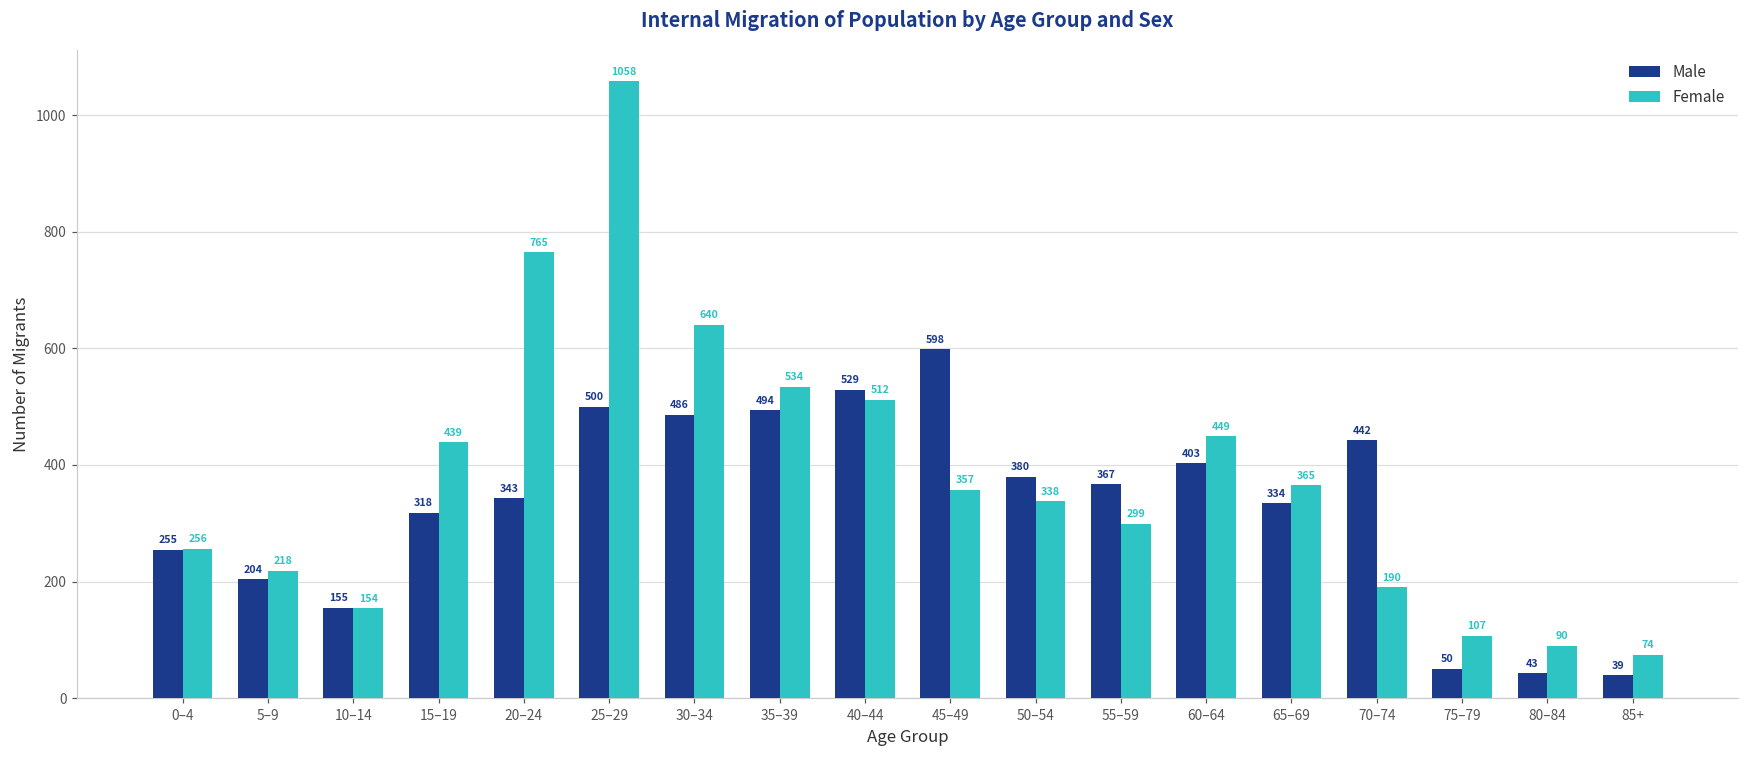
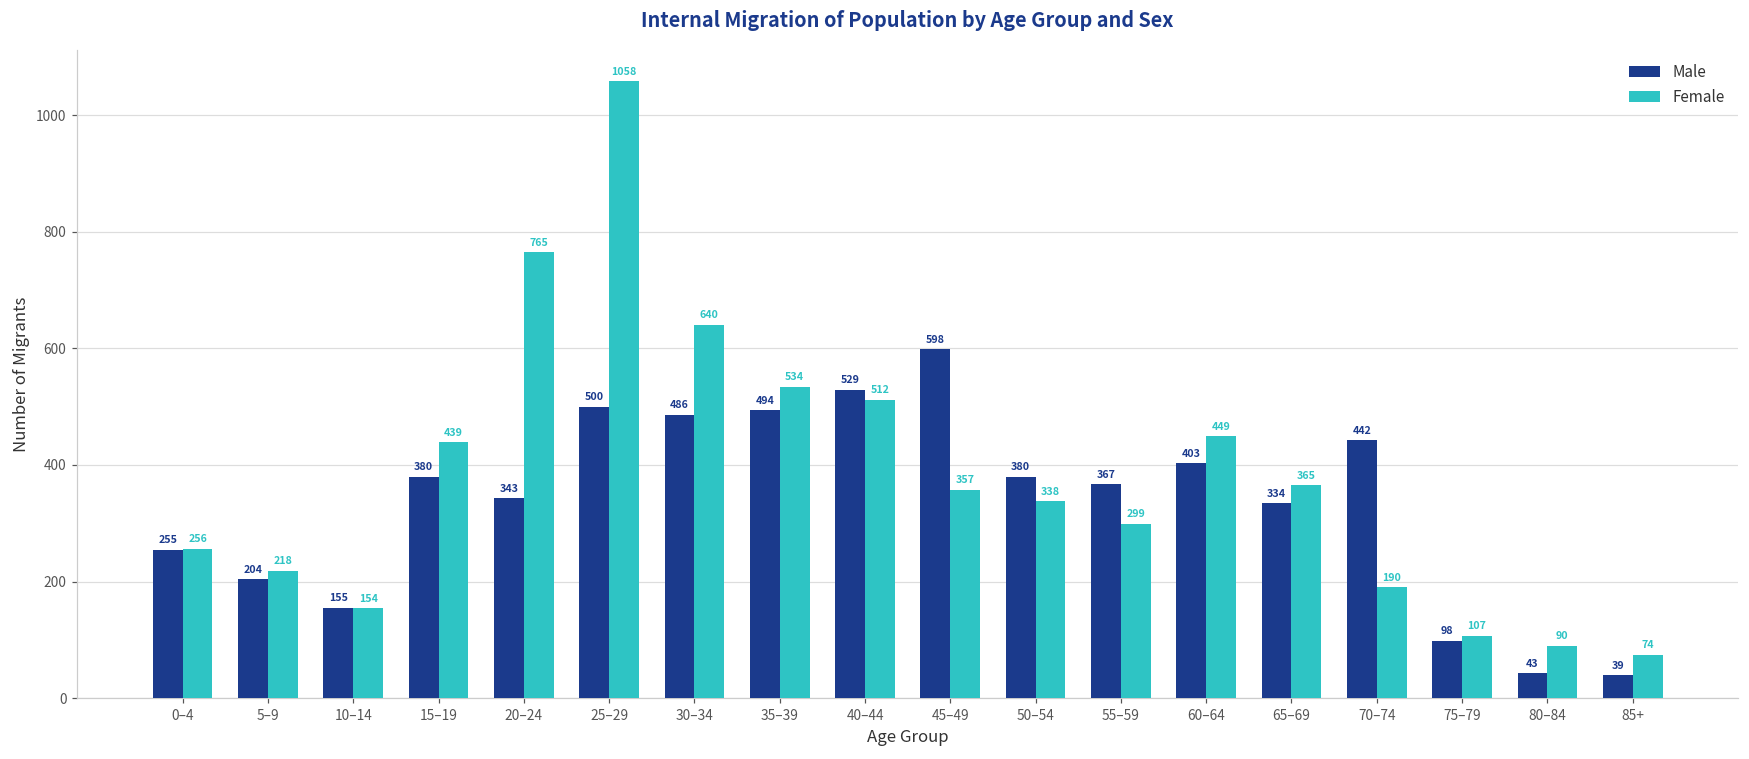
Male, 15–19: 318 -> 380
Male, 75–79: 50 -> 98
